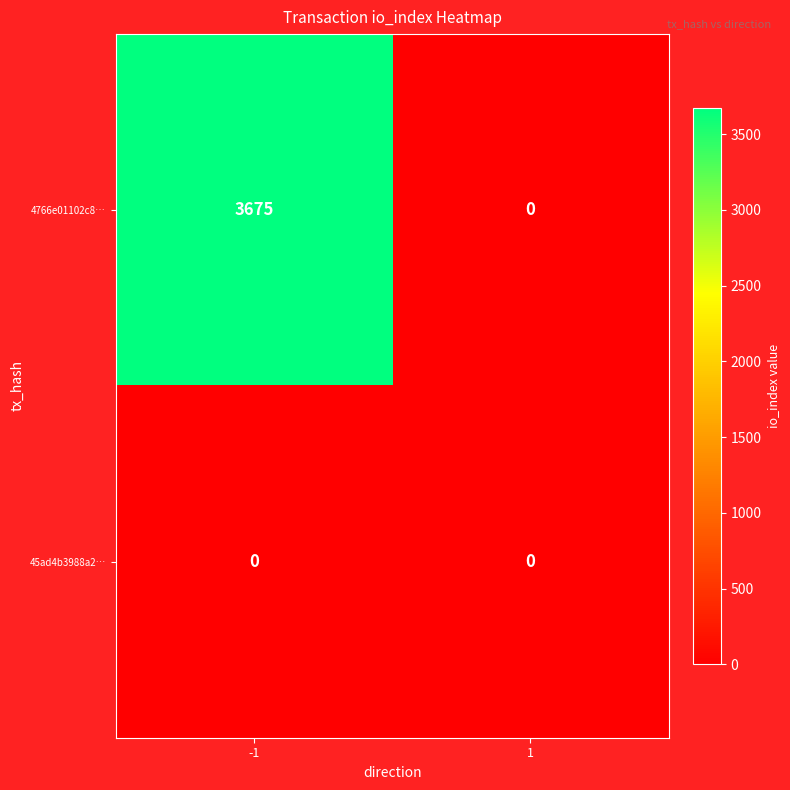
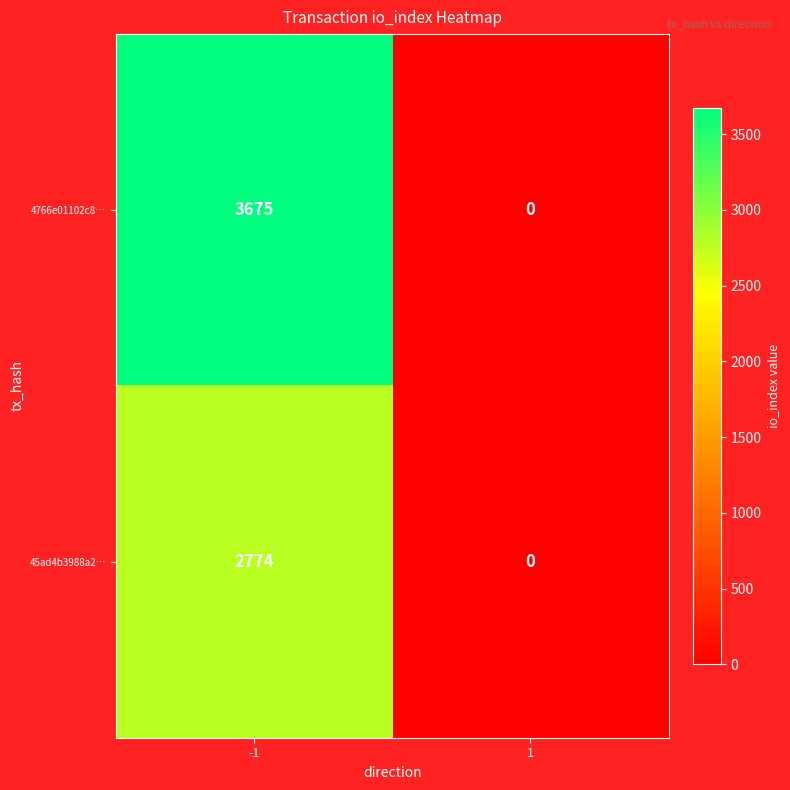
45ad4b3988a2…, -1: 0 -> 2774
